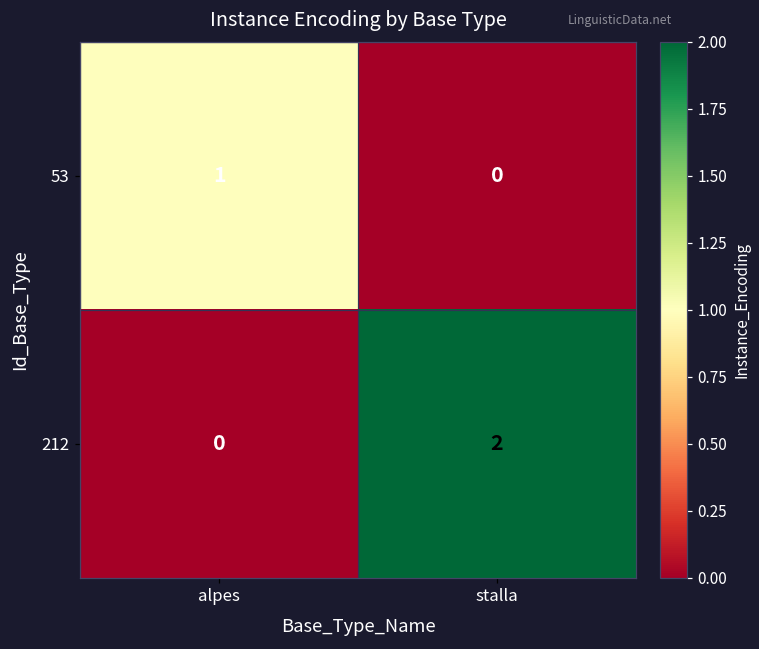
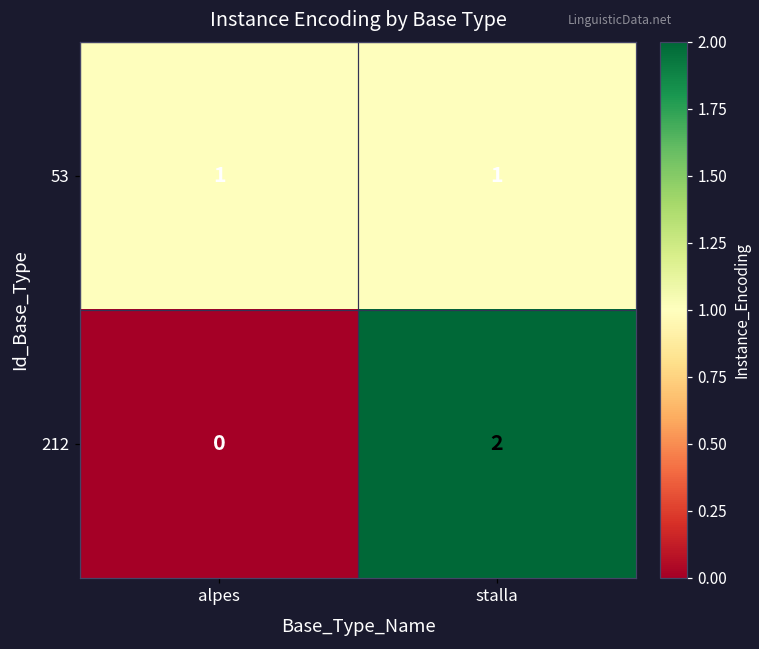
53, stalla: 0 -> 1
